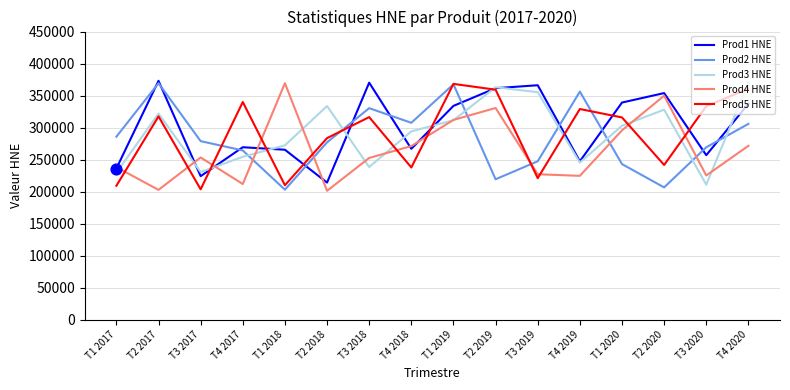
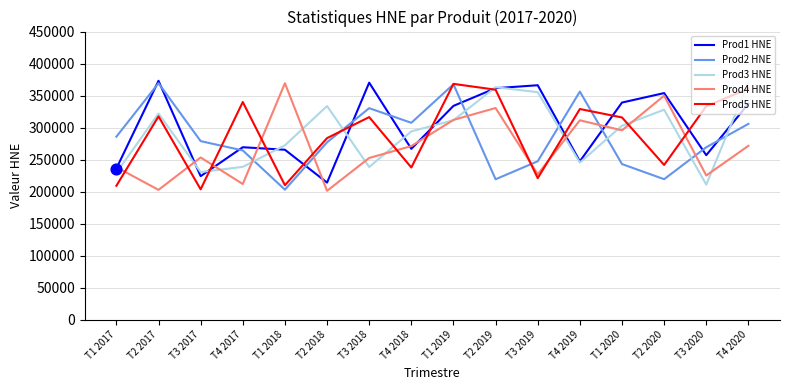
Prod3 HNE, T4 2017: 250000 -> 240000
Prod4 HNE, T4 2019: 220000 -> 310000
Prod2 HNE, T2 2020: 210000 -> 220000
